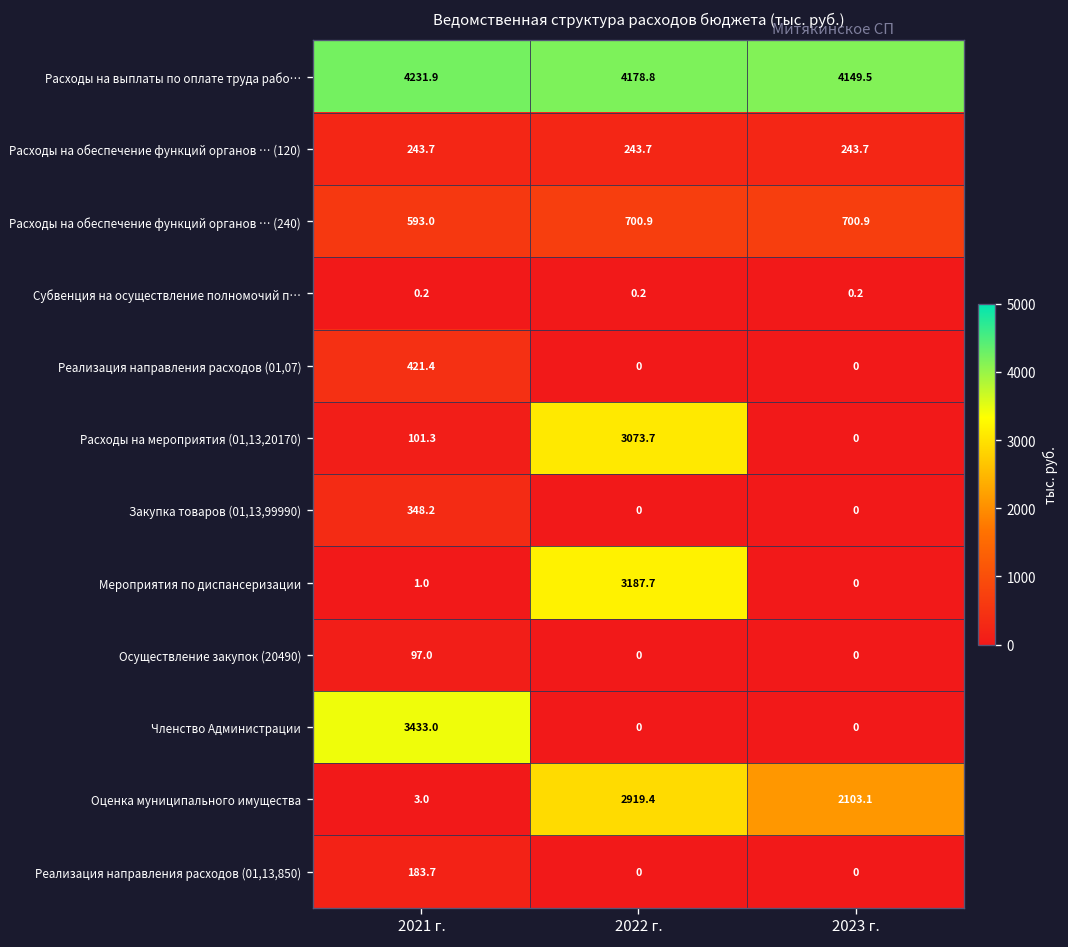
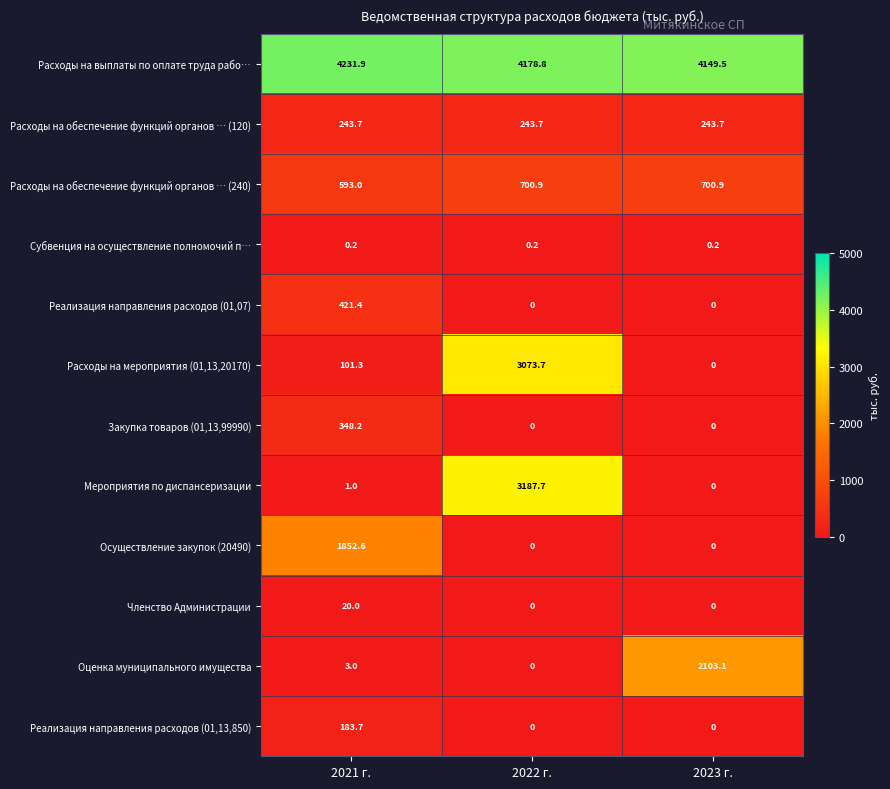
Осуществление закупок (20490), 2021 г.: 97.0 -> 1852.6
Членство Администрации, 2021 г.: 3433.0 -> 20.0
Оценка муниципального имущества, 2022 г.: 2919.4 -> 0
